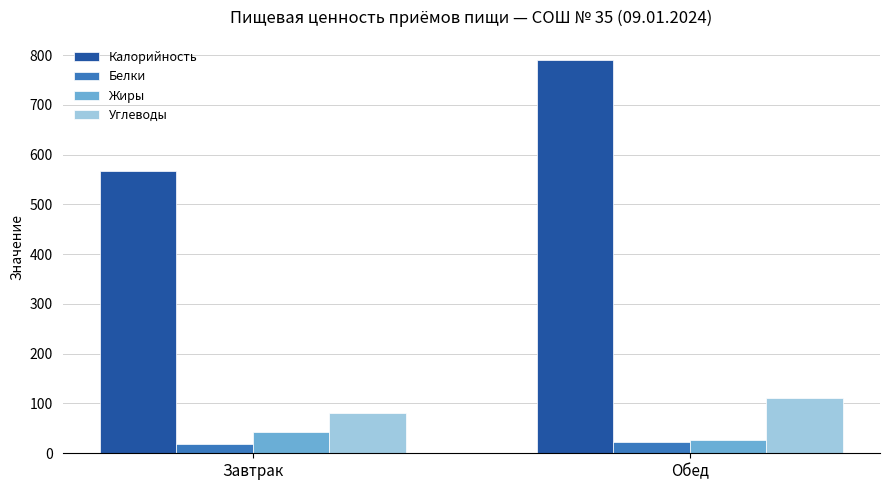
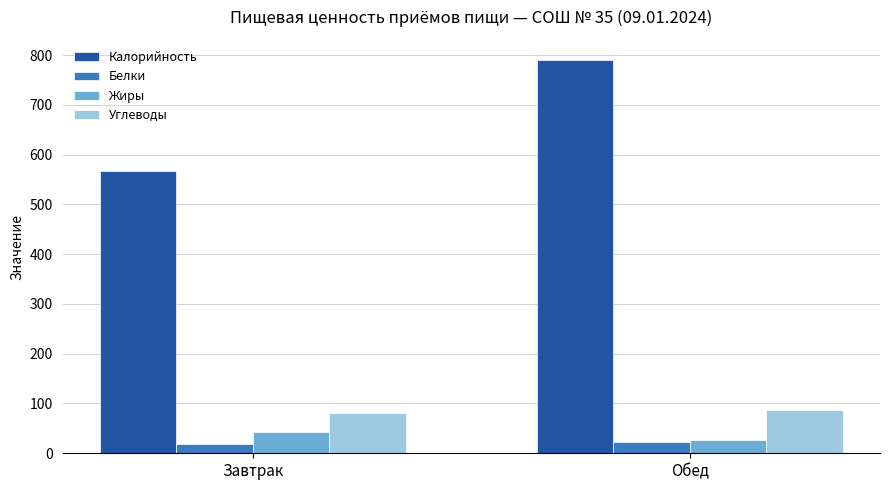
Углеводы, Обед: 110 -> 90
